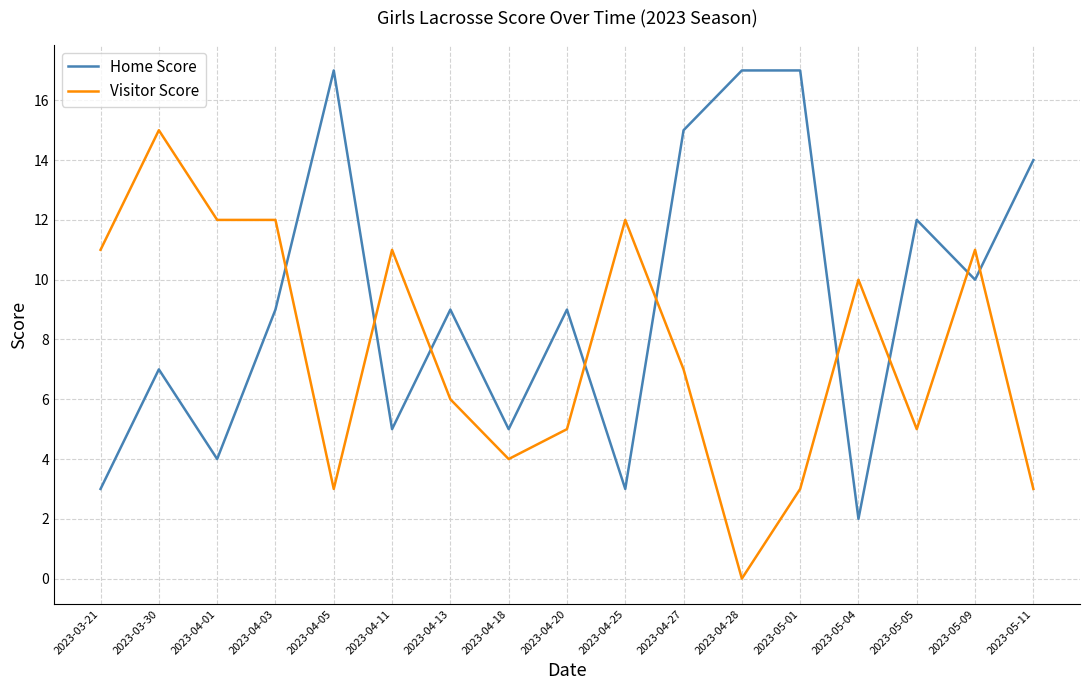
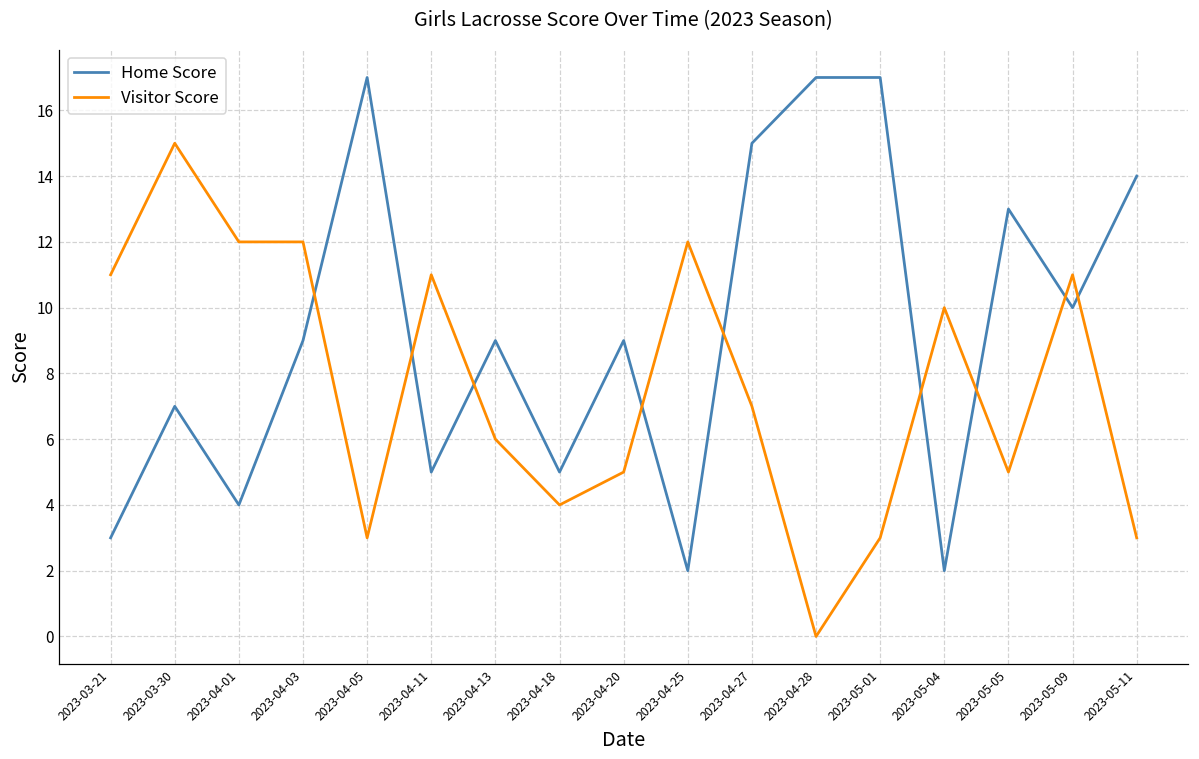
Home Score, 2023-04-25: 3 -> 2
Home Score, 2023-05-05: 12 -> 13
